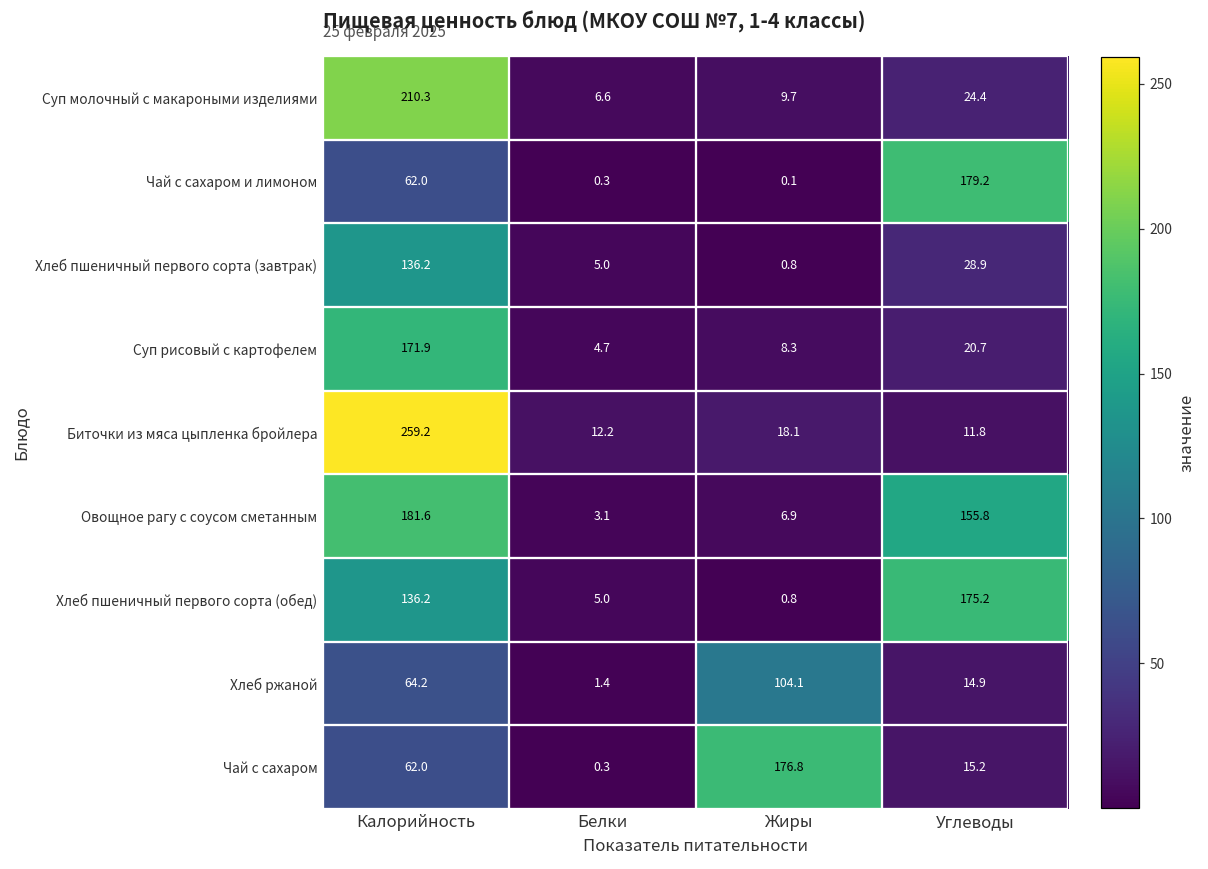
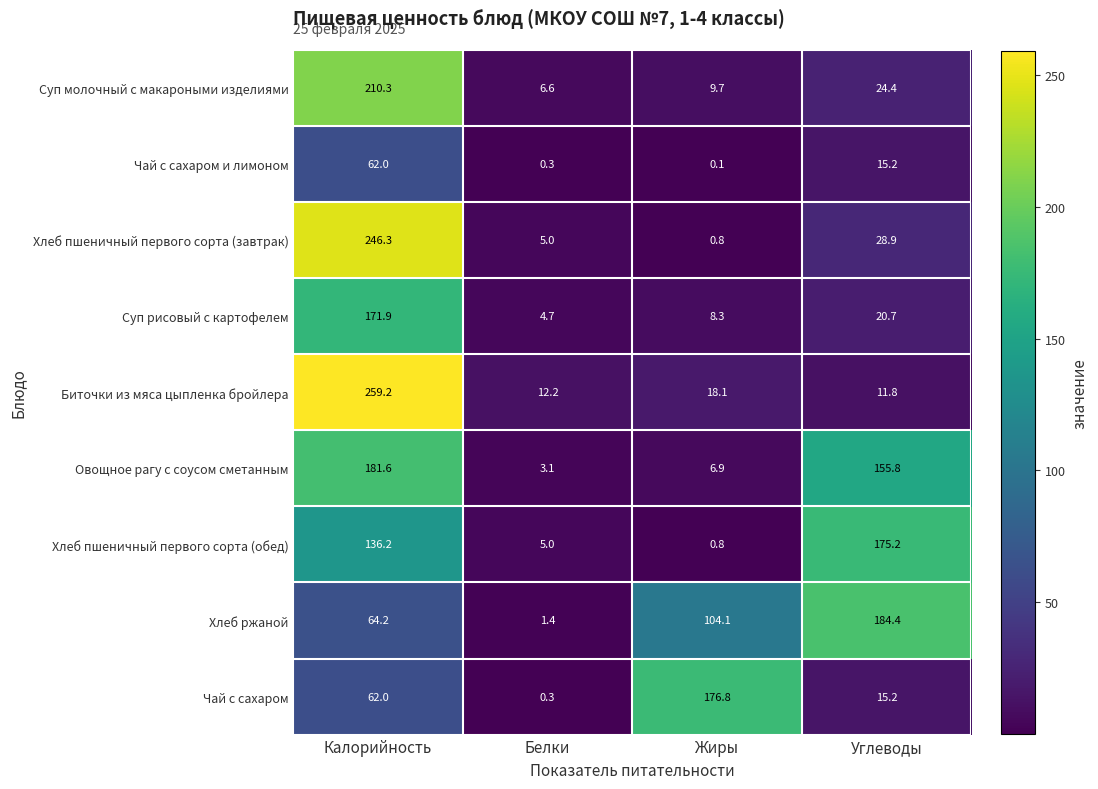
Чай с сахаром и лимоном, Углеводы: 179.2 -> 15.2
Хлеб пшеничный первого сорта (завтрак), Калорийность: 136.2 -> 246.3
Хлеб ржаной, Углеводы: 14.9 -> 184.4
